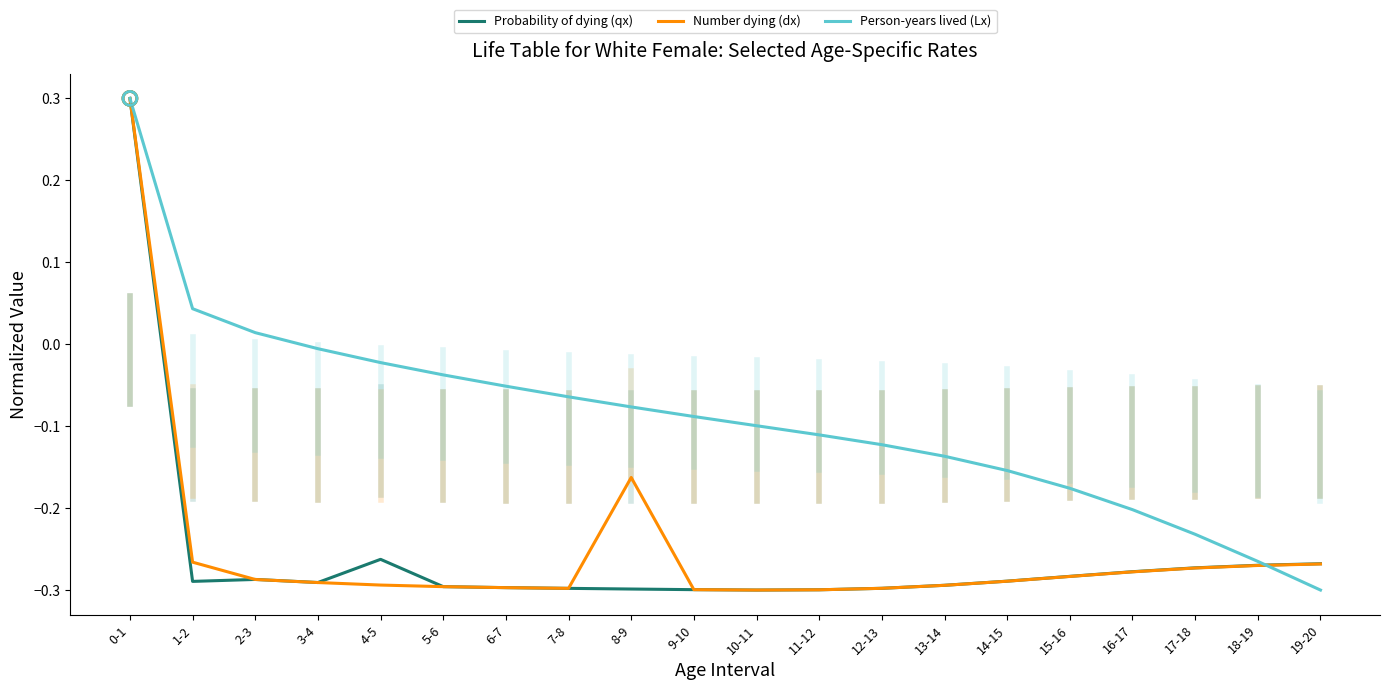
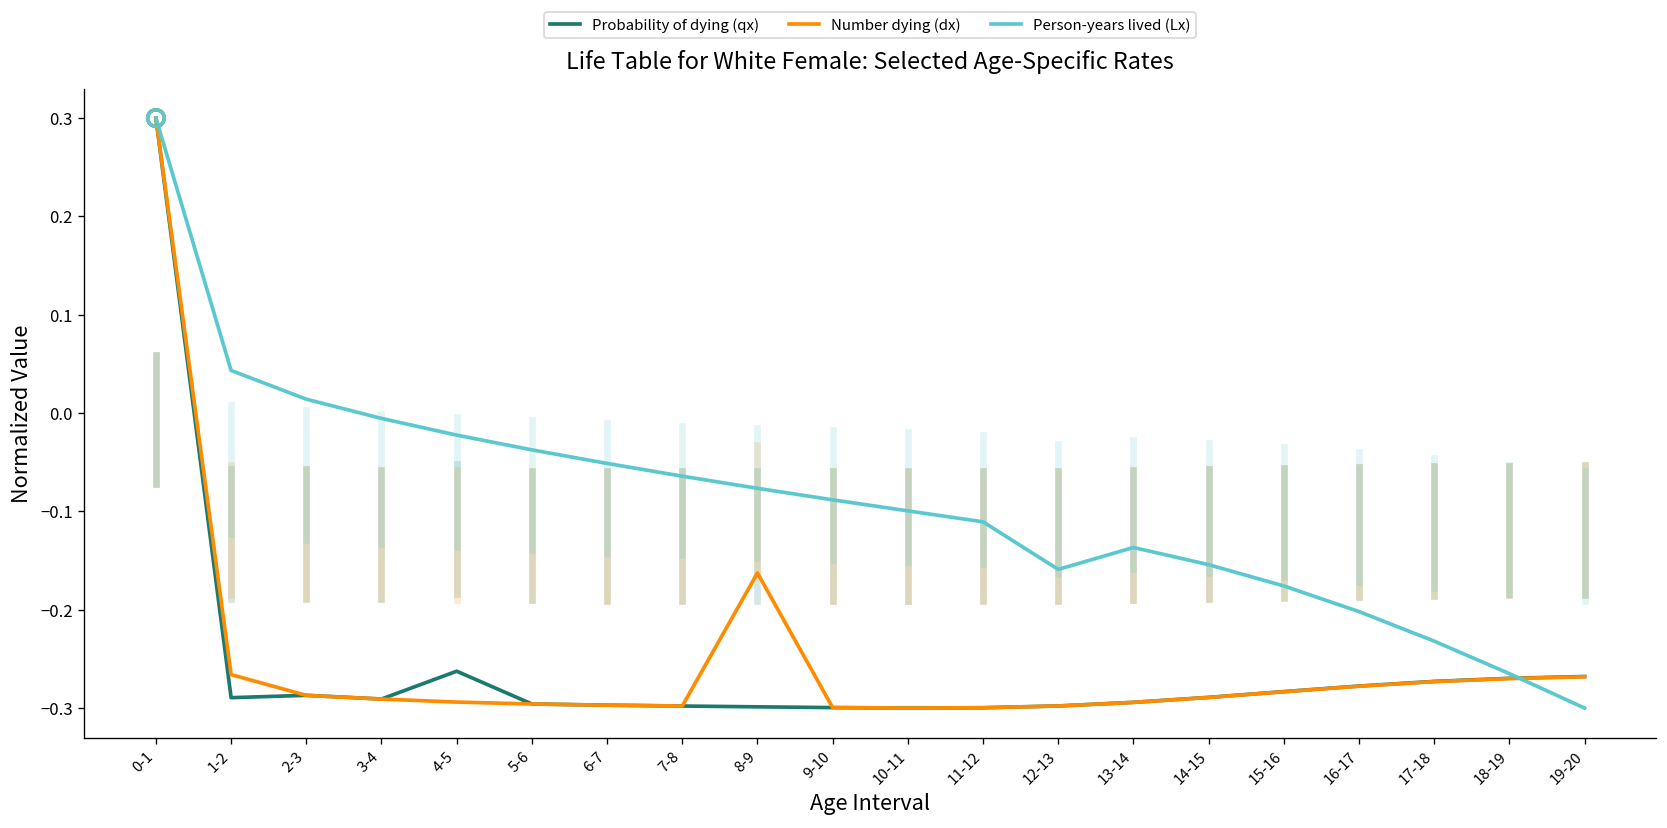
Person-years lived (Lx), 12-13: -0.12 -> -0.16
